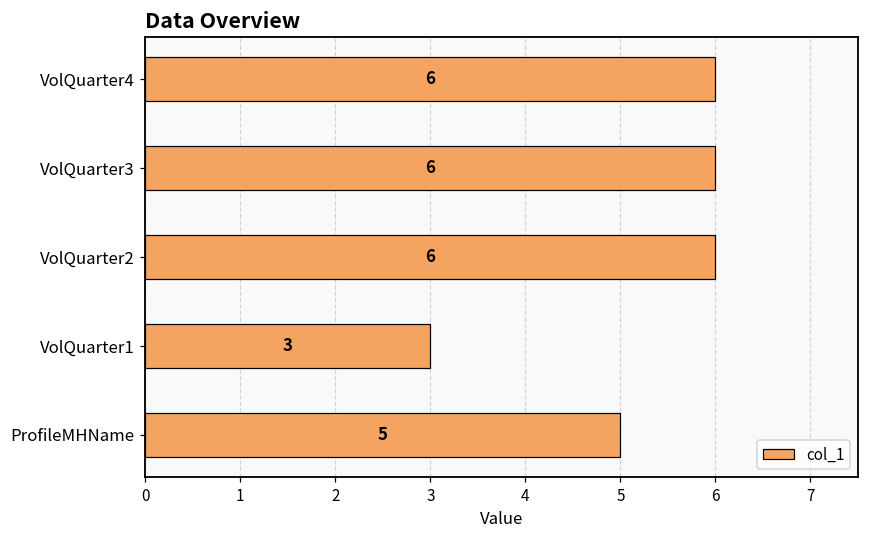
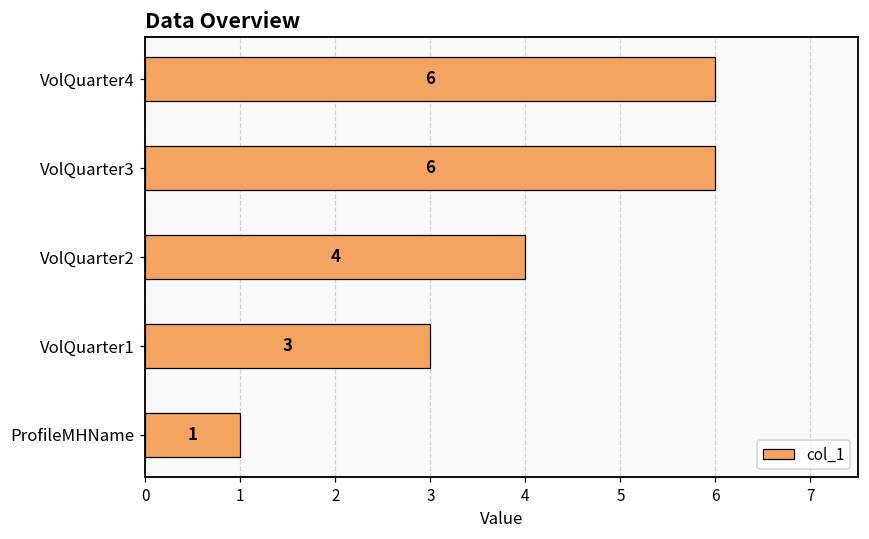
VolQuarter2: 6 -> 4
ProfileMHName: 5 -> 1
